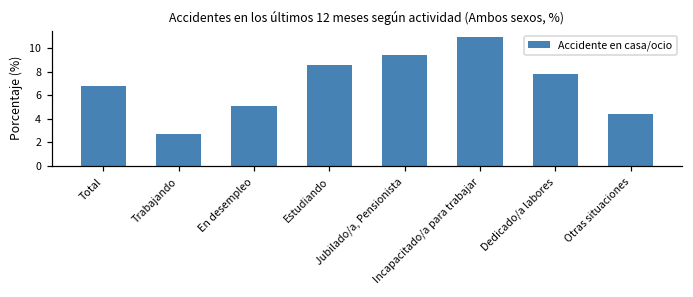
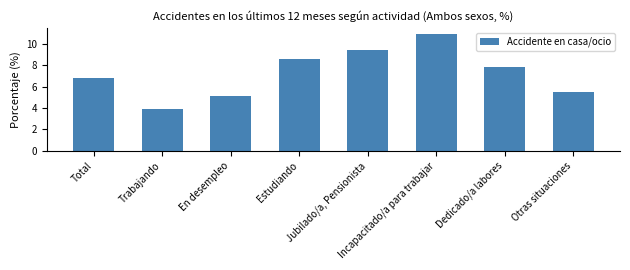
Trabajando: 2.7 -> 3.9
Otras situaciones: 4.4 -> 5.5
